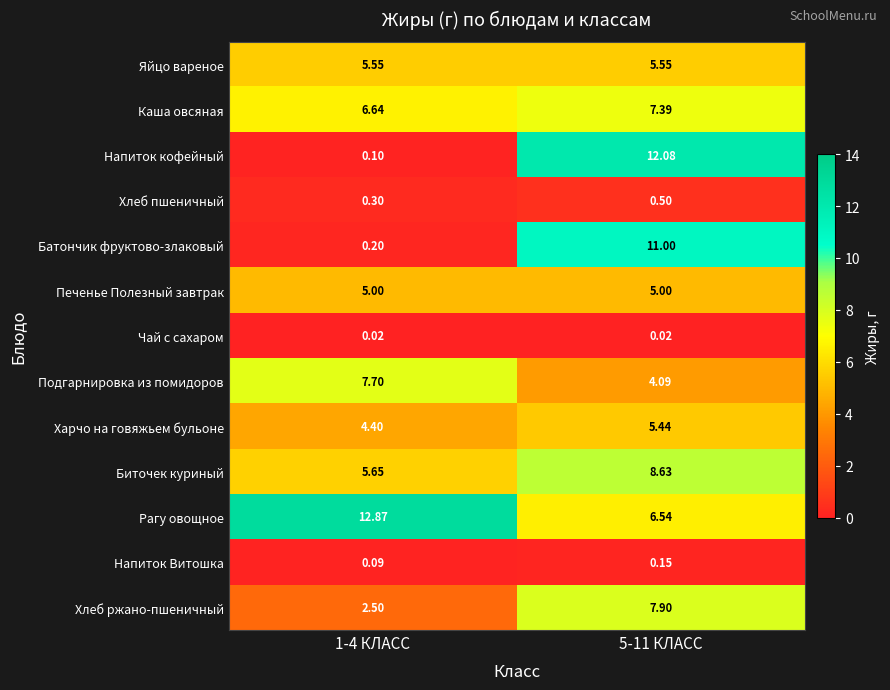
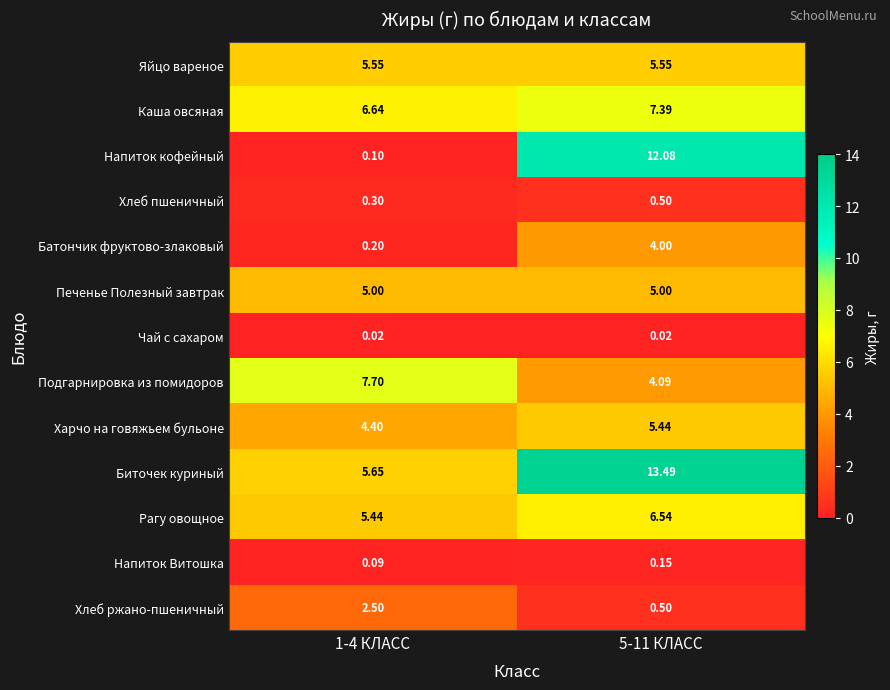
Батончик фруктово-злаковый, 5-11 КЛАСС: 11.00 -> 4.00
Биточек куриный, 5-11 КЛАСС: 8.63 -> 13.49
Рагу овощное, 1-4 КЛАСС: 12.87 -> 5.44
Хлеб ржано-пшеничный, 5-11 КЛАСС: 7.90 -> 0.50
